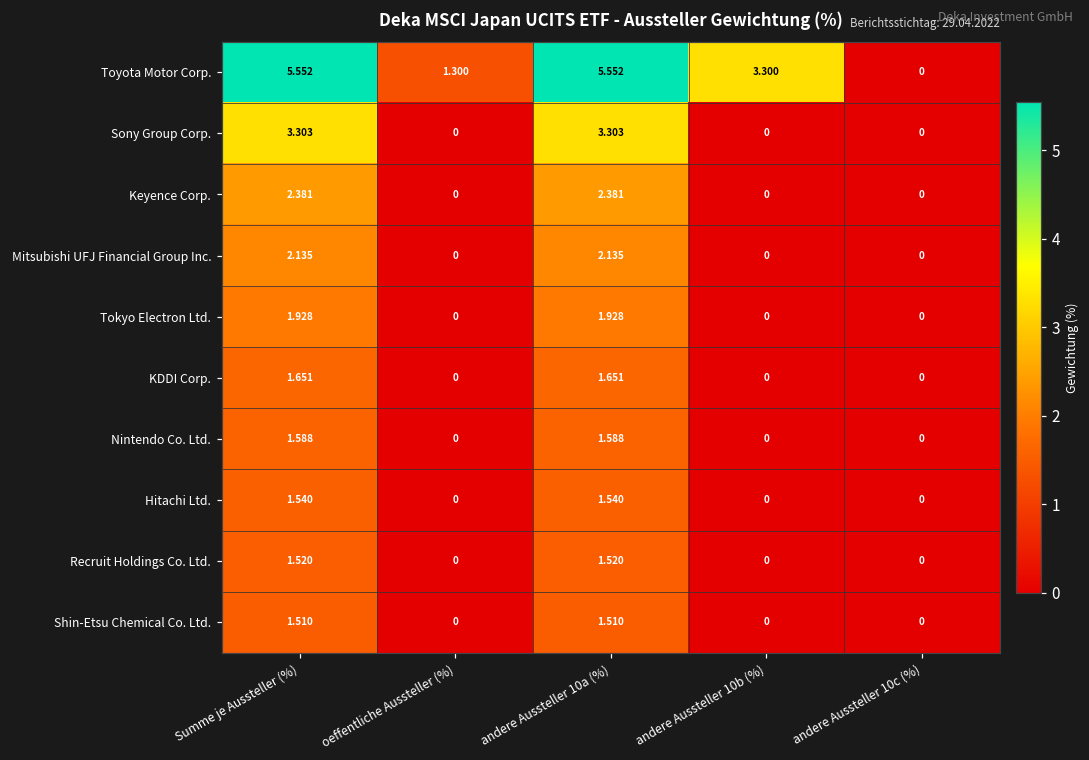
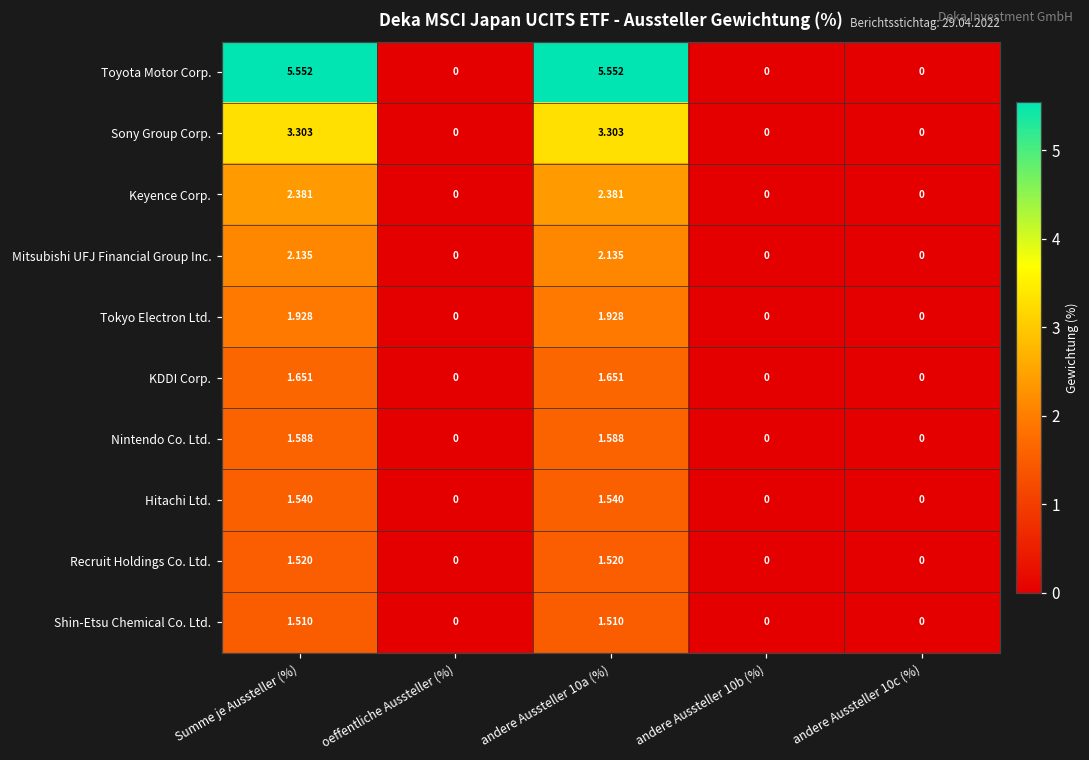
Toyota Motor Corp., oeffentliche Aussteller (%): 1.300 -> 0
Toyota Motor Corp., andere Aussteller 10b (%): 3.300 -> 0
